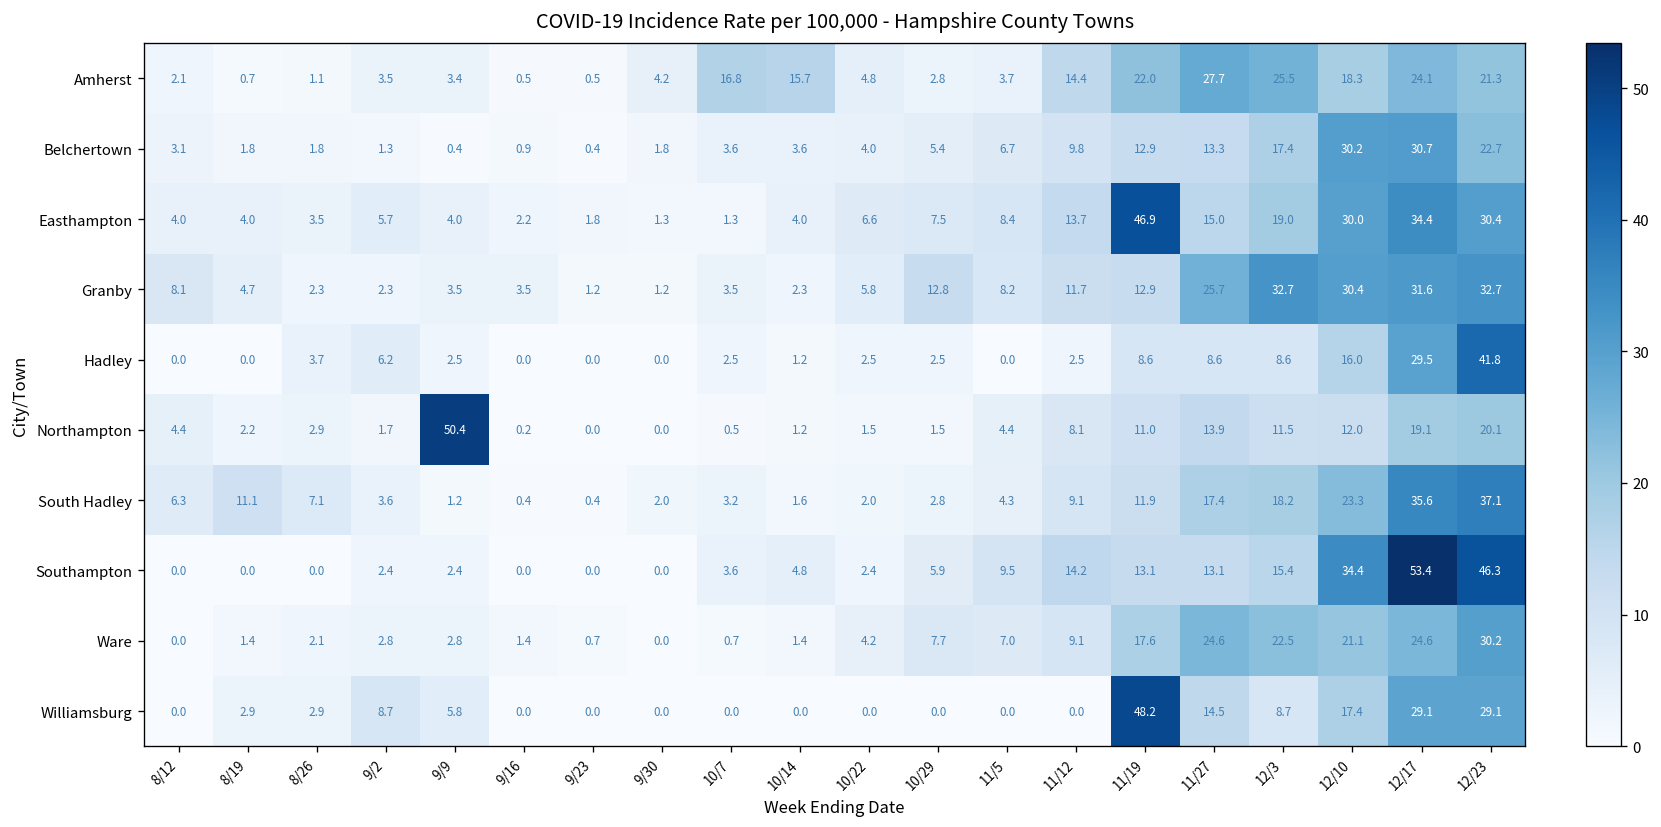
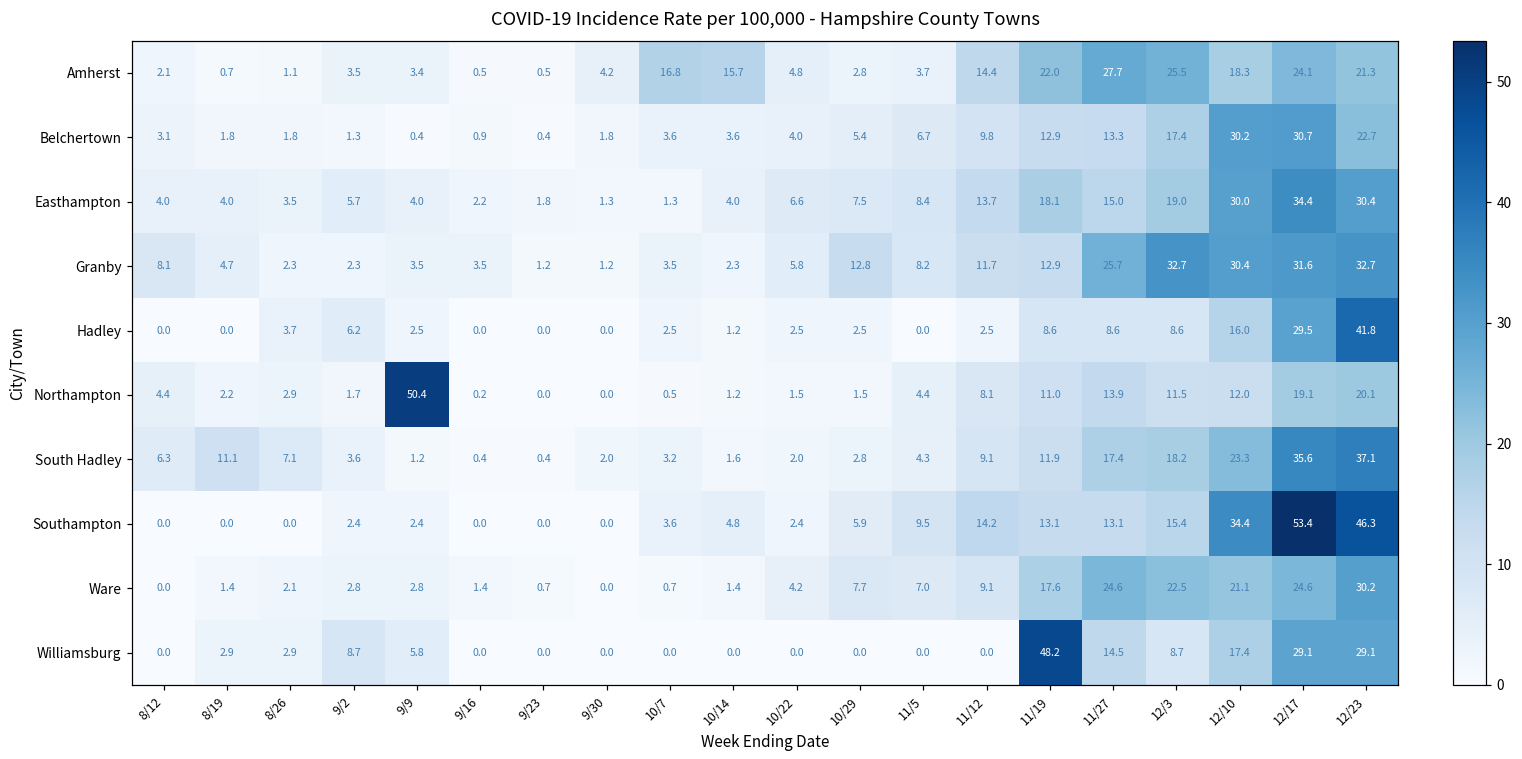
Easthampton, 11/19: 46.9 -> 18.1
